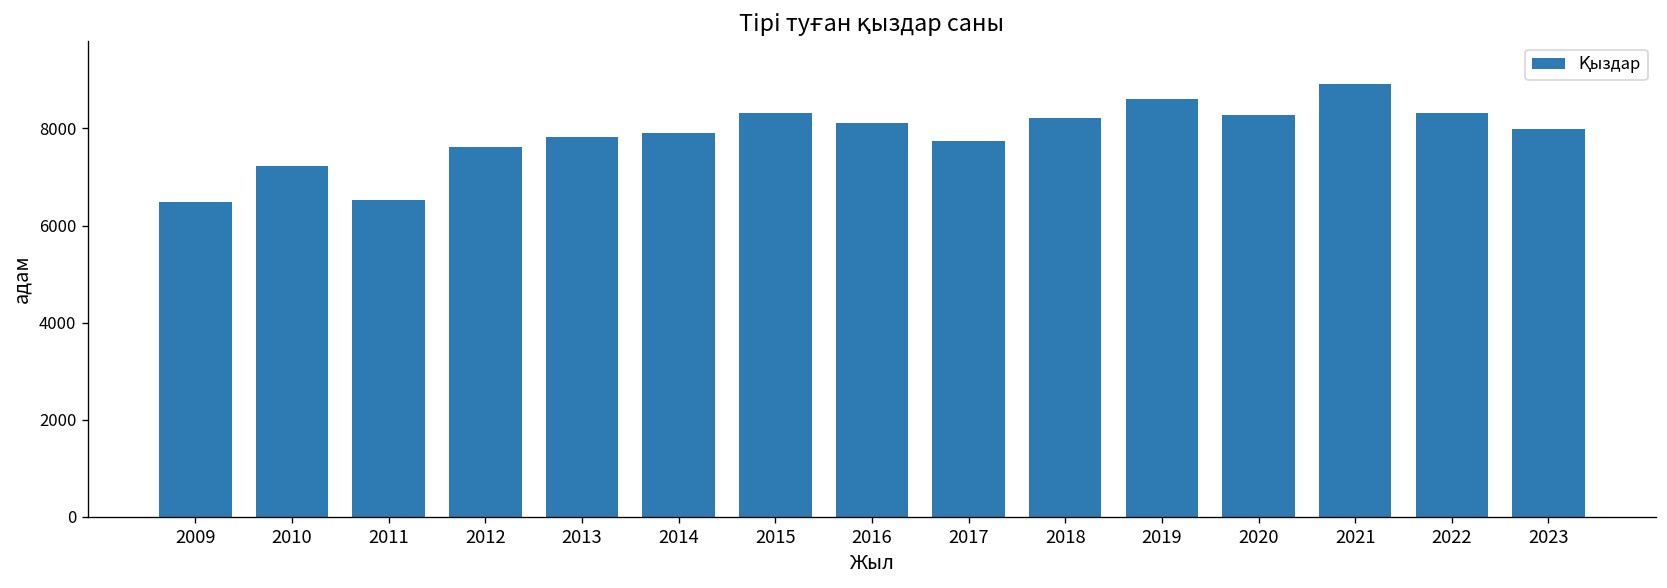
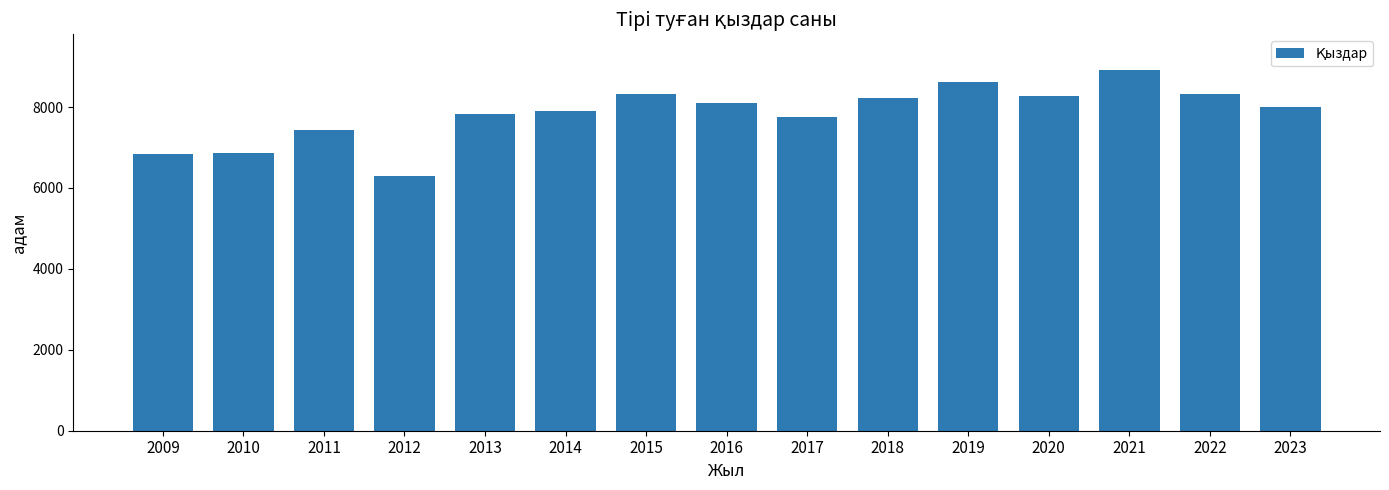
2009: 6500 -> 6900
2010: 7200 -> 6900
2011: 6500 -> 7400
2012: 7600 -> 6300
